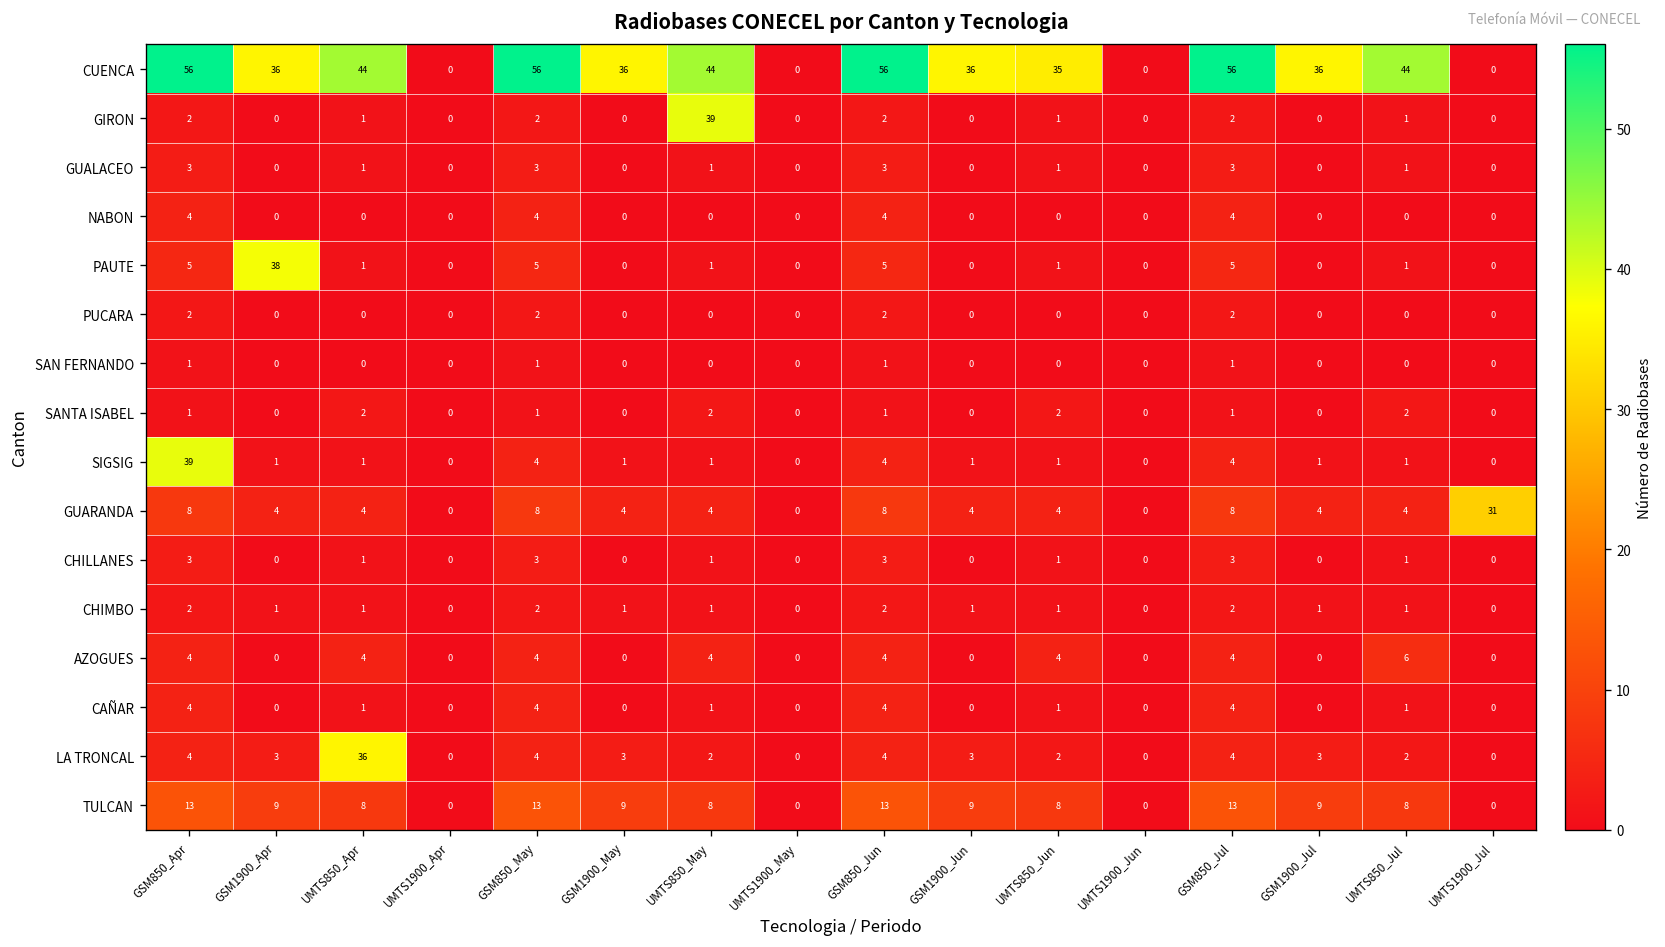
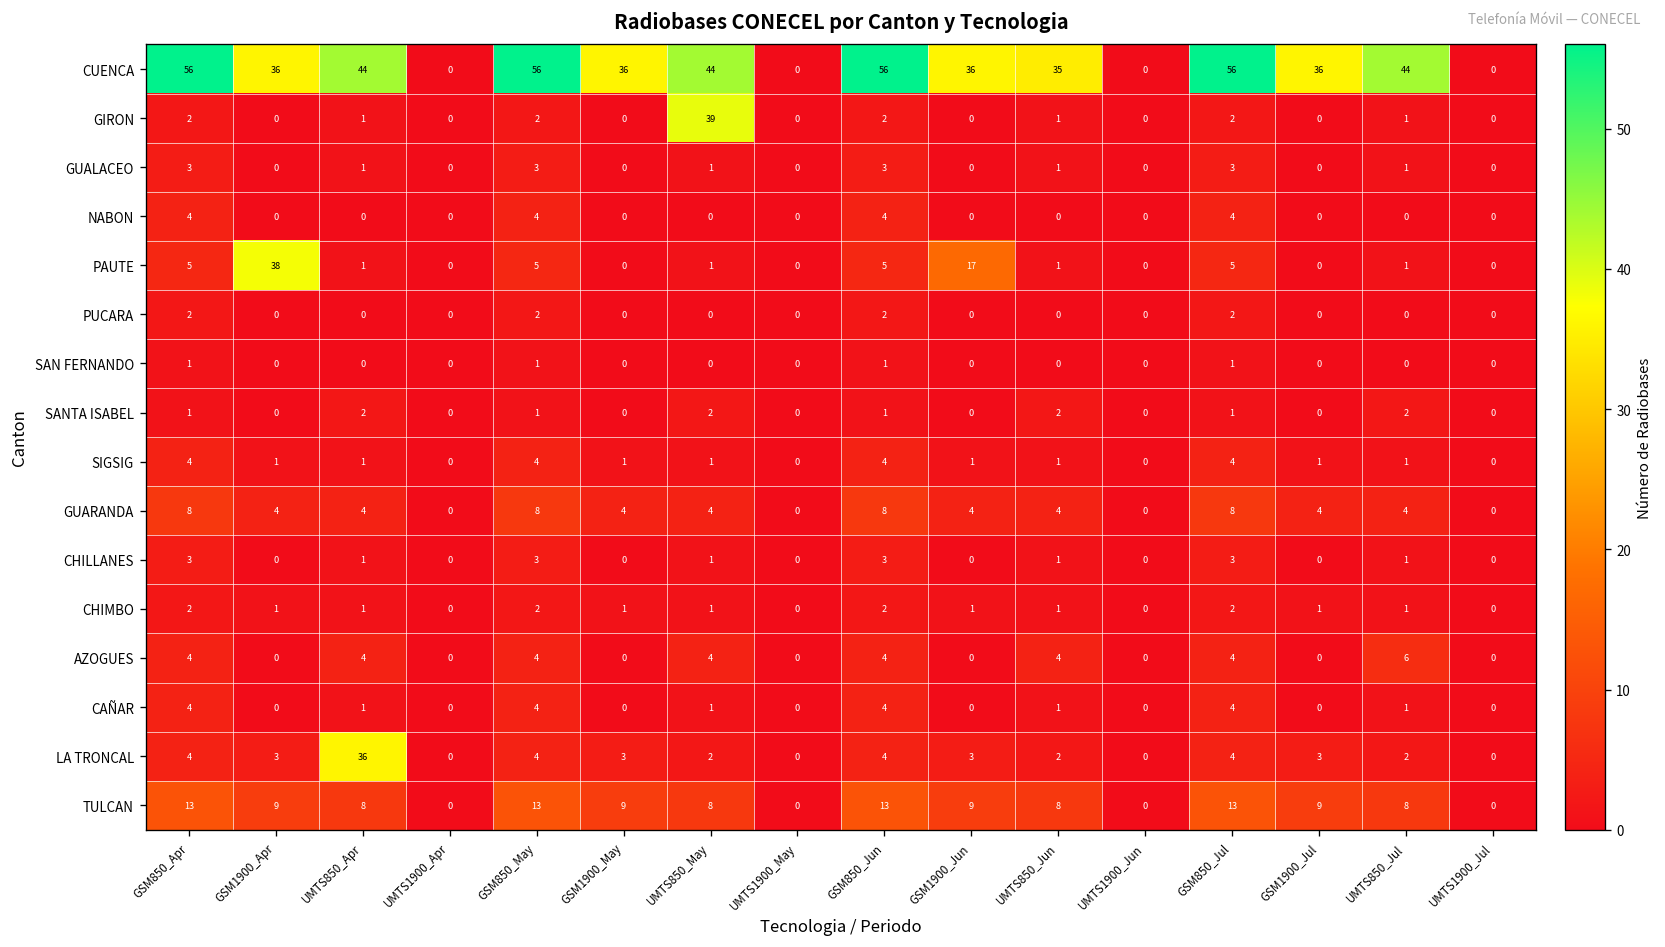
PAUTE, GSM1900_Jun: 0 -> 17
SIGSIG, GSM850_Apr: 39 -> 4
GUARANDA, UMTS1900_Jul: 31 -> 0
